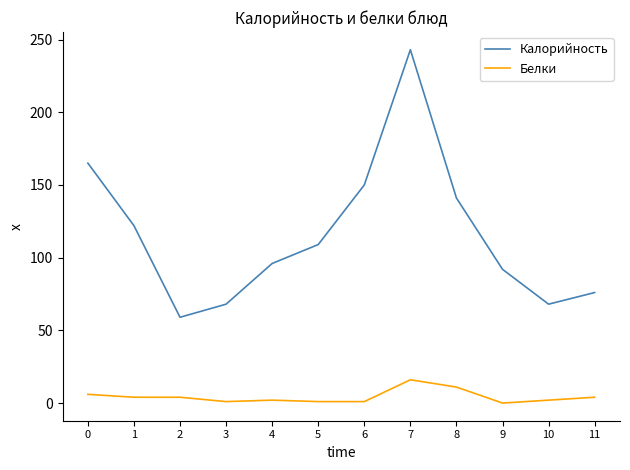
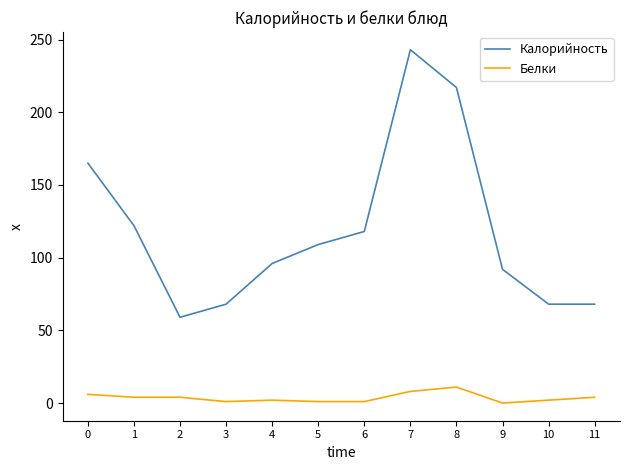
Калорийность, 6: 150 -> 118
Белки, 7: 16 -> 8
Калорийность, 8: 141 -> 217
Калорийность, 11: 76 -> 68
